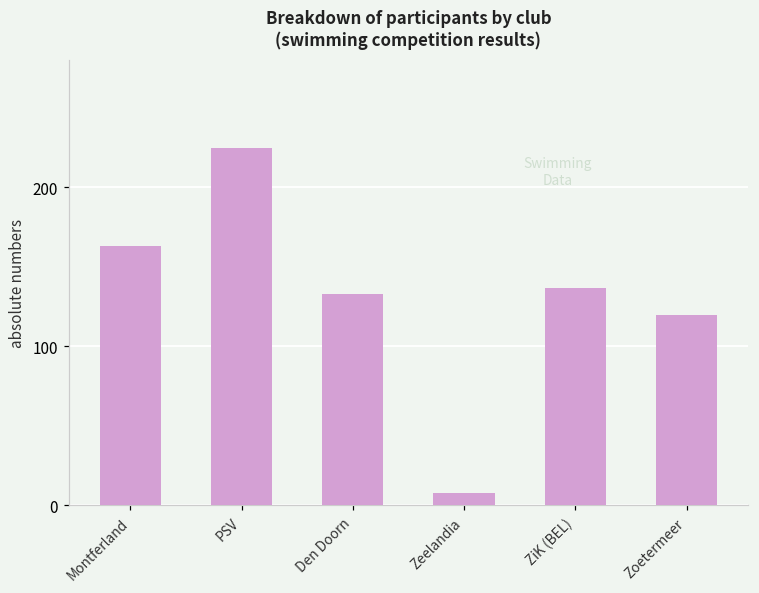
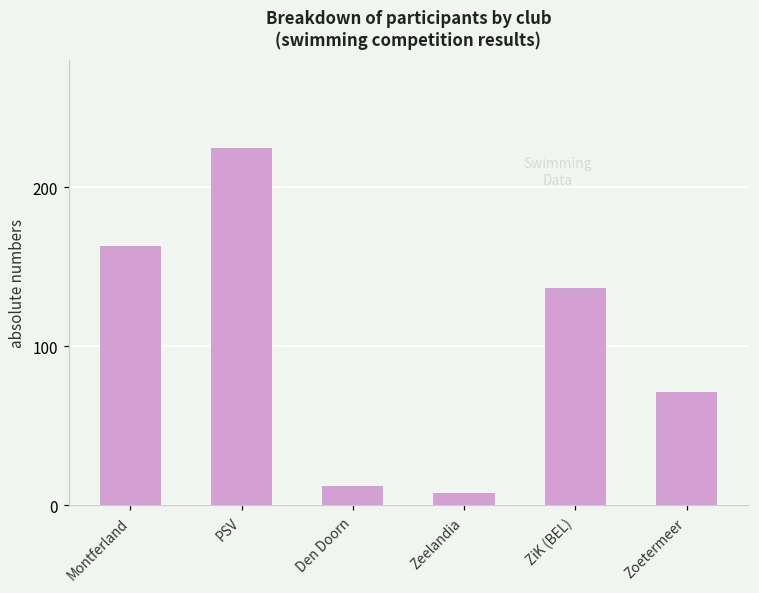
Den Doorn: 133 -> 12
Zoetermeer: 120 -> 71
